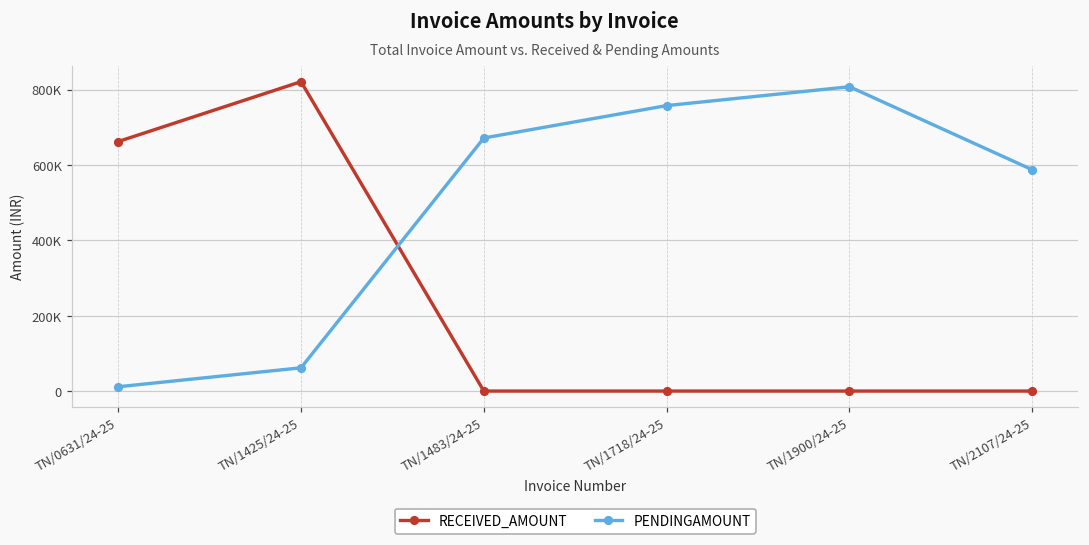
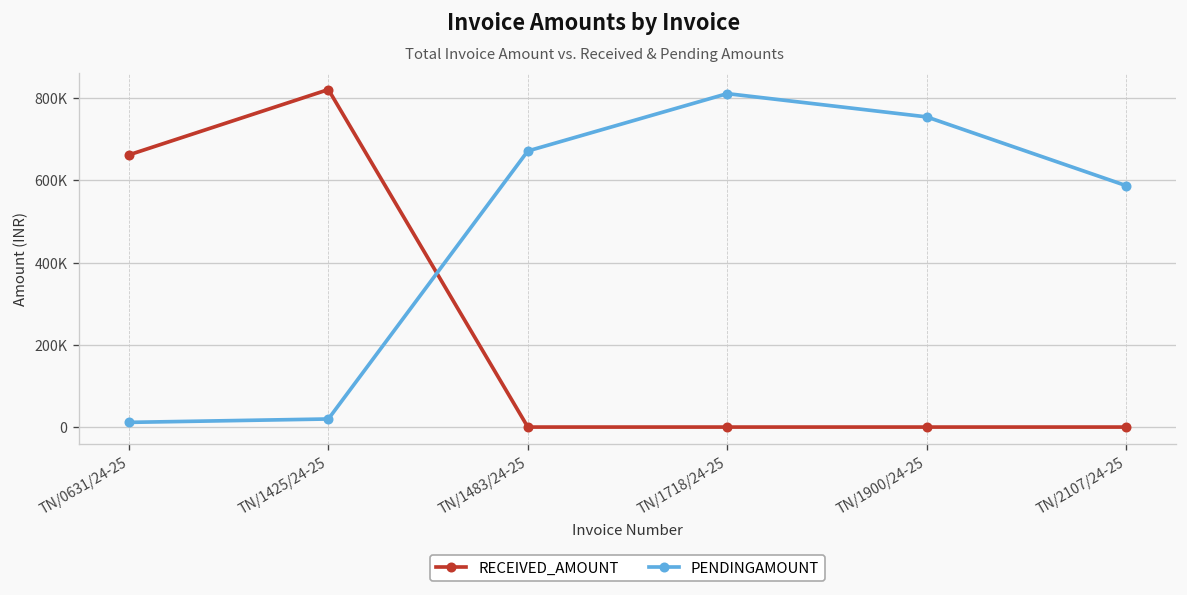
PENDINGAMOUNT, TN/1425/24-25: 60000 -> 20000
PENDINGAMOUNT, TN/1718/24-25: 760000 -> 810000
PENDINGAMOUNT, TN/1900/24-25: 810000 -> 750000
